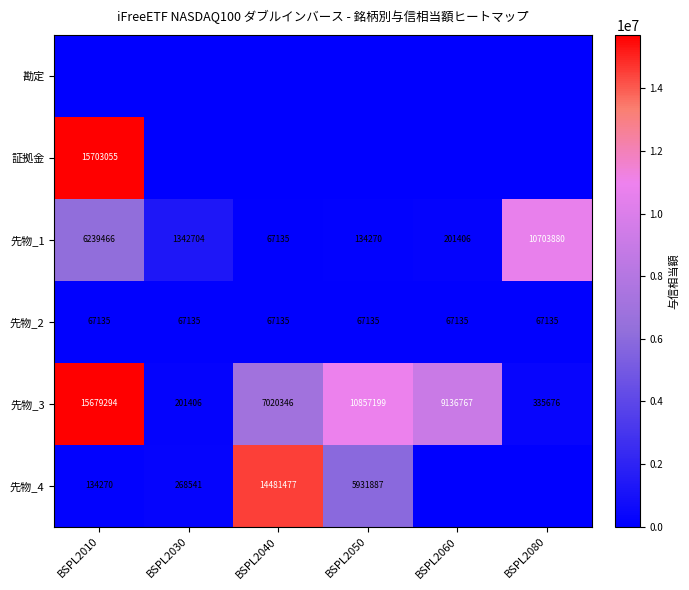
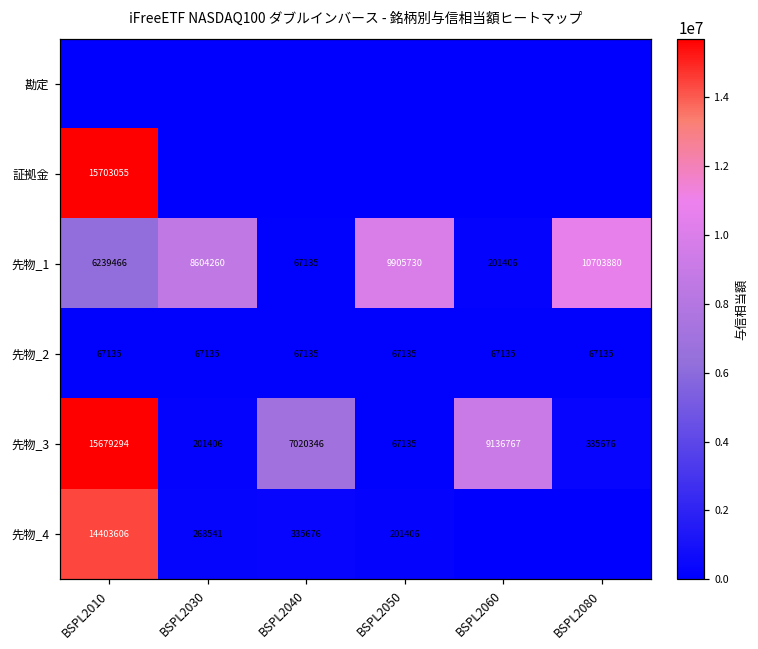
先物_1, BSPL2030: 1342704 -> 8604260
先物_1, BSPL2050: 134270 -> 9905730
先物_3, BSPL2050: 10857199 -> 67135
先物_4, BSPL2010: 134270 -> 14403606
先物_4, BSPL2040: 14481477 -> 335676
先物_4, BSPL2050: 5931887 -> 201406
